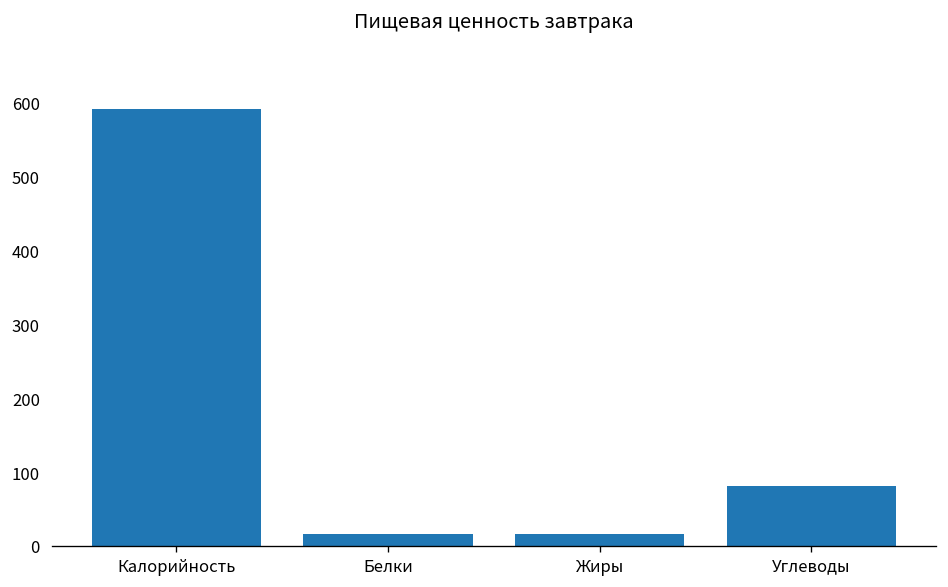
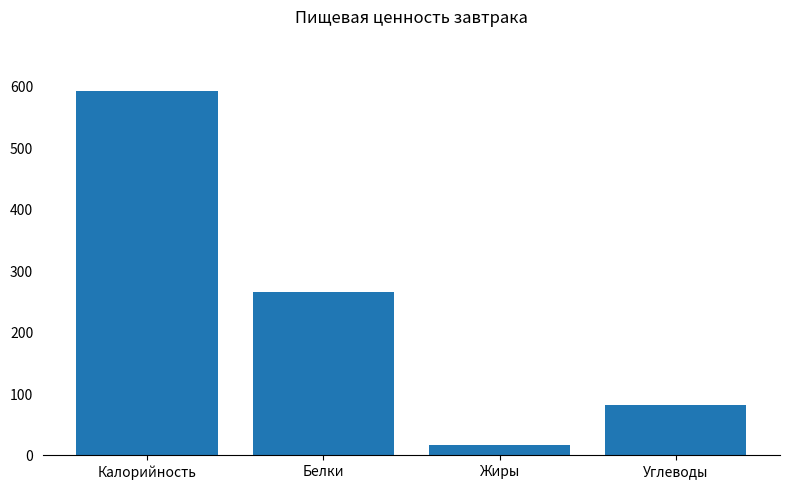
Белки: 20 -> 270
